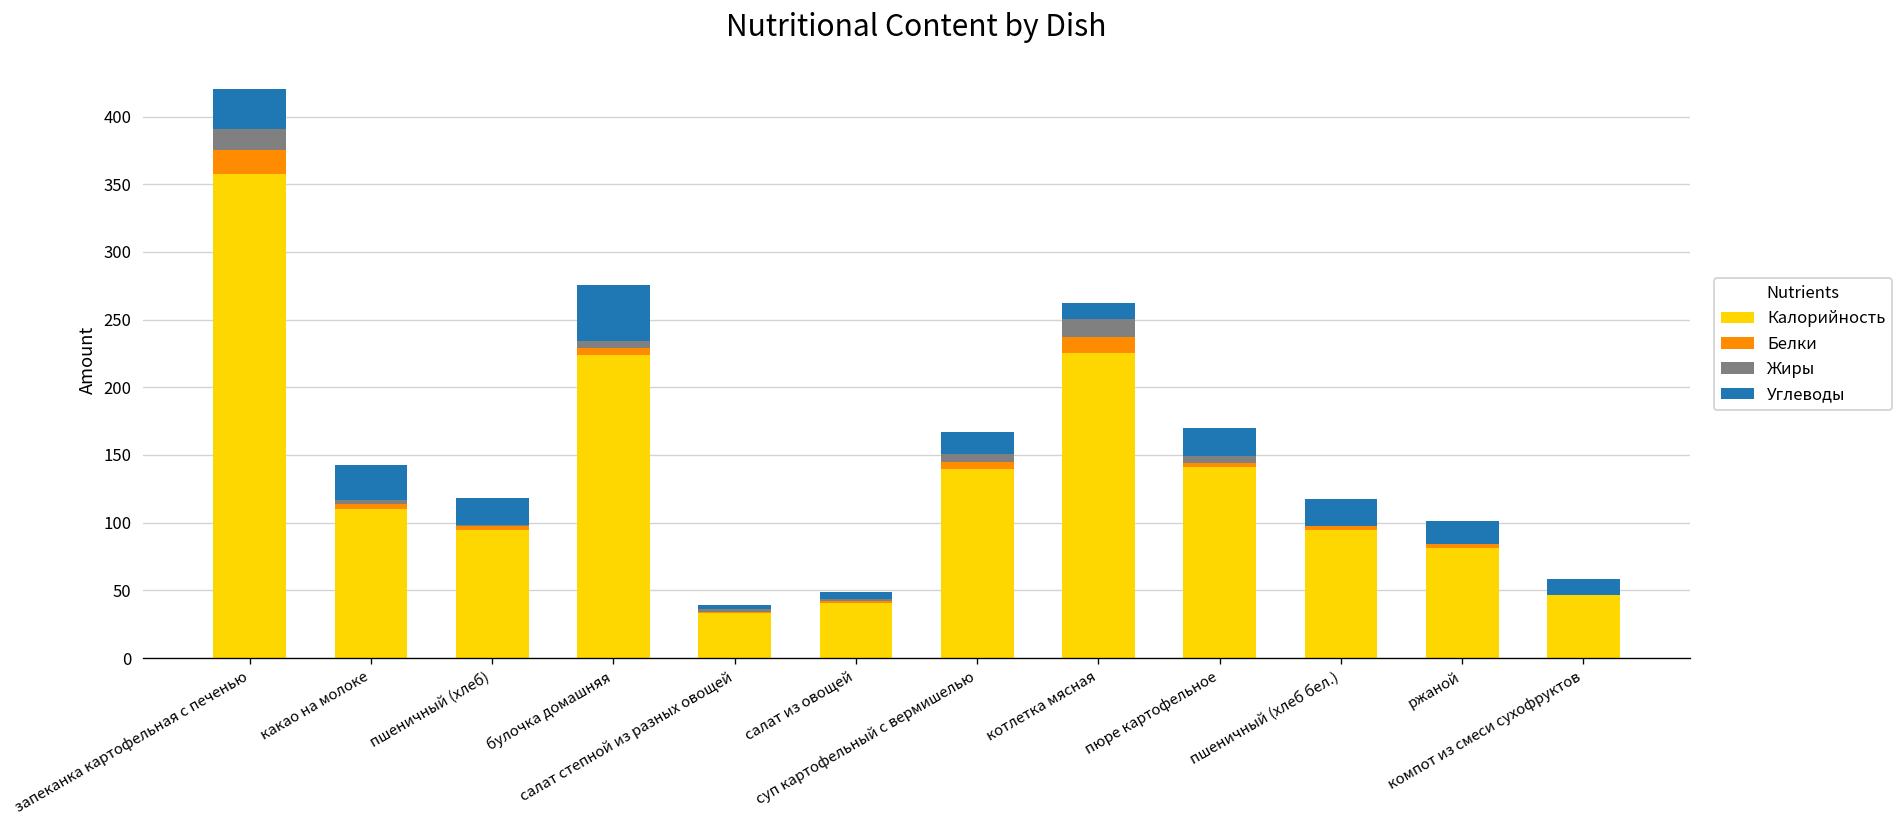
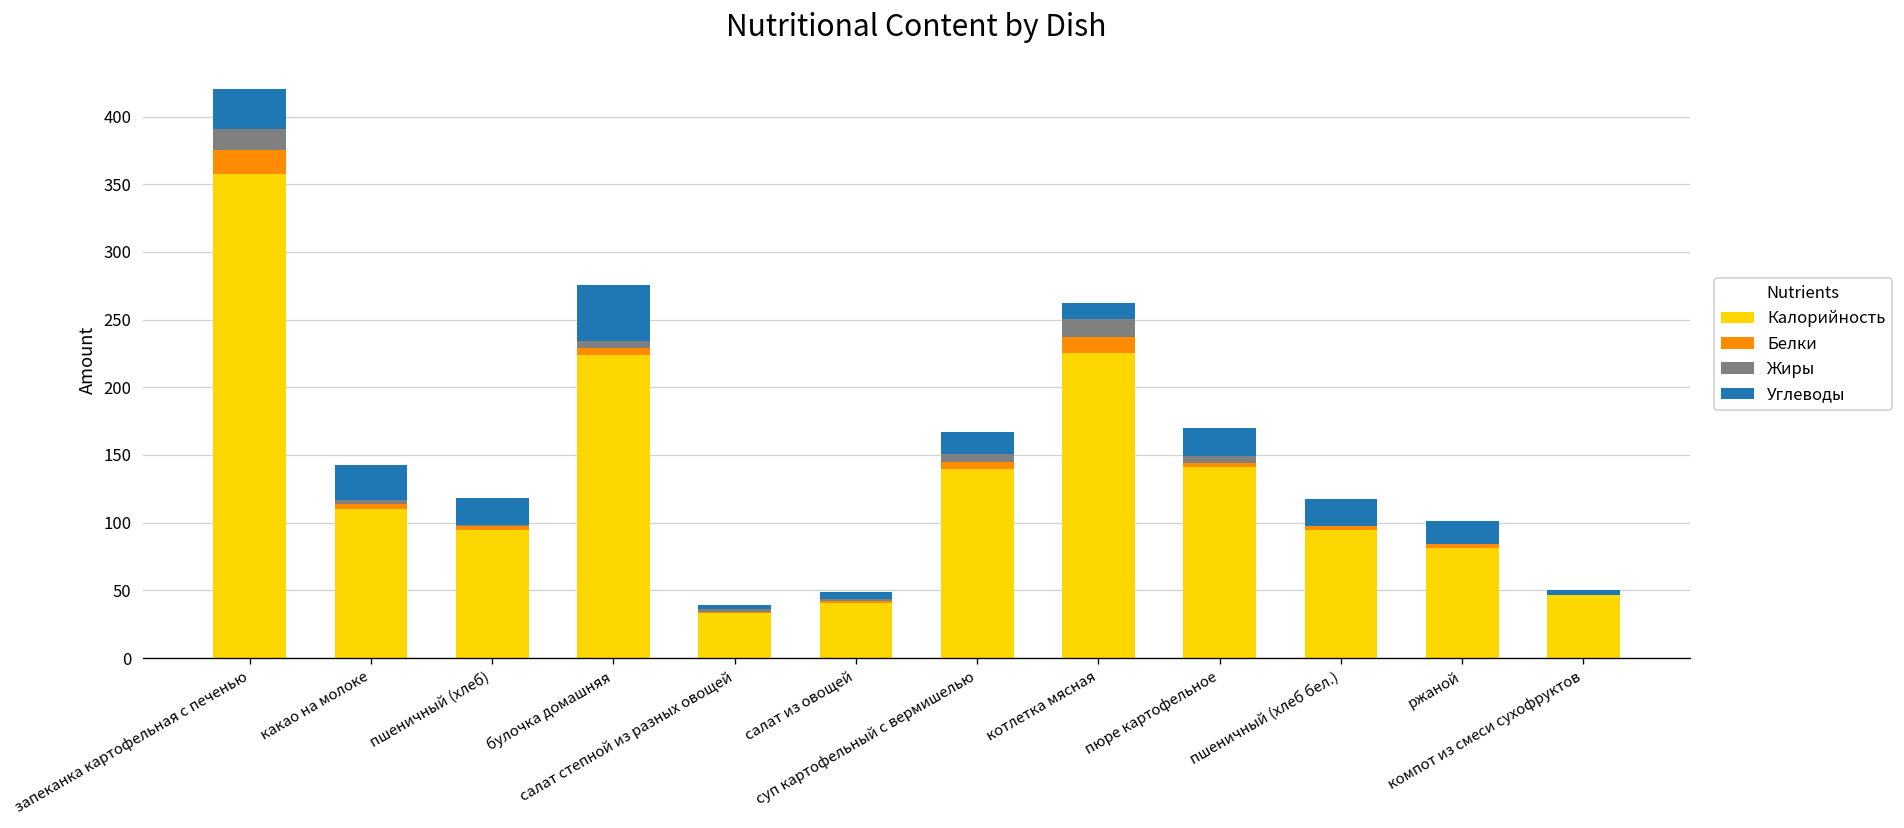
Углеводы, компот из смеси сухофруктов: 12 -> 4
